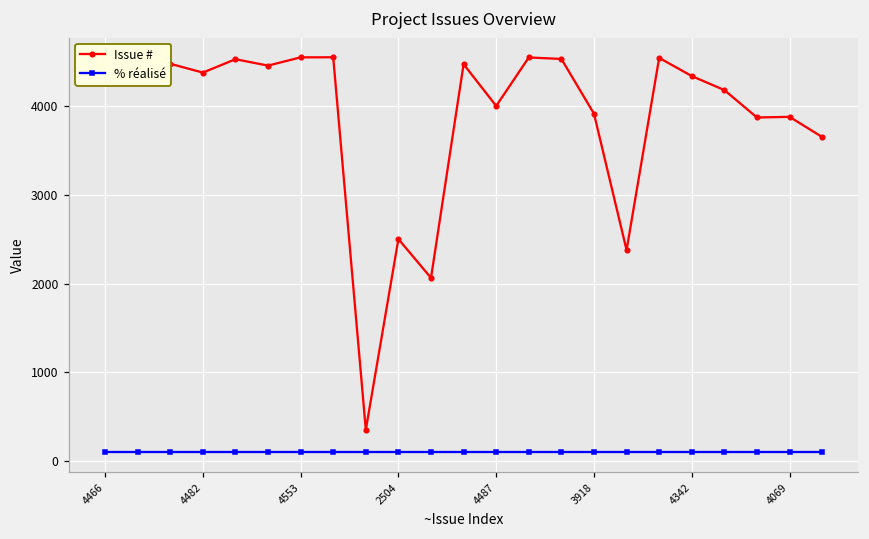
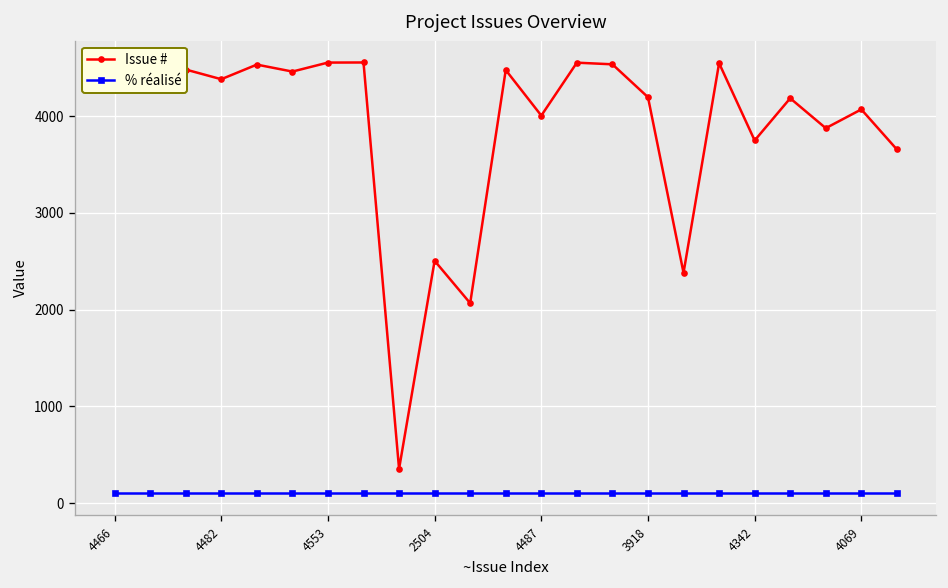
Issue #, 3918: 3900 -> 4200
Issue #, 4342: 4300 -> 3700
Issue #, 4069: 3900 -> 4100
